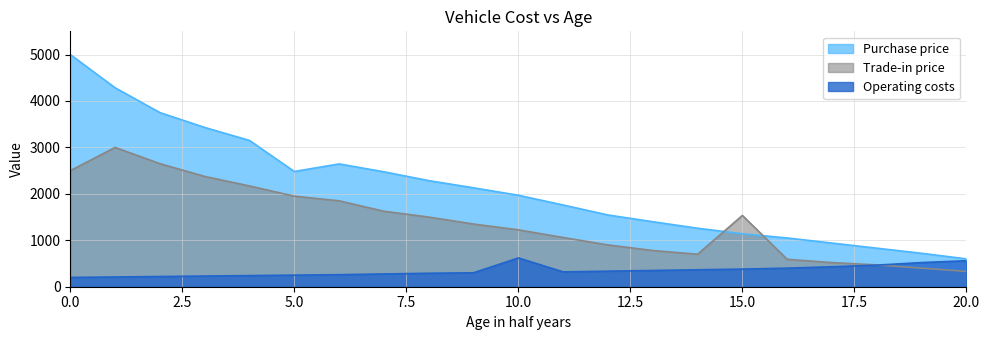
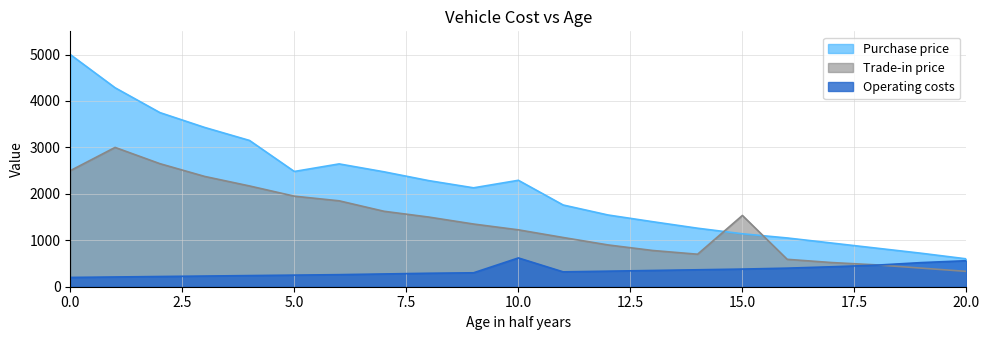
Purchase price, 10.0: 2000 -> 2300
